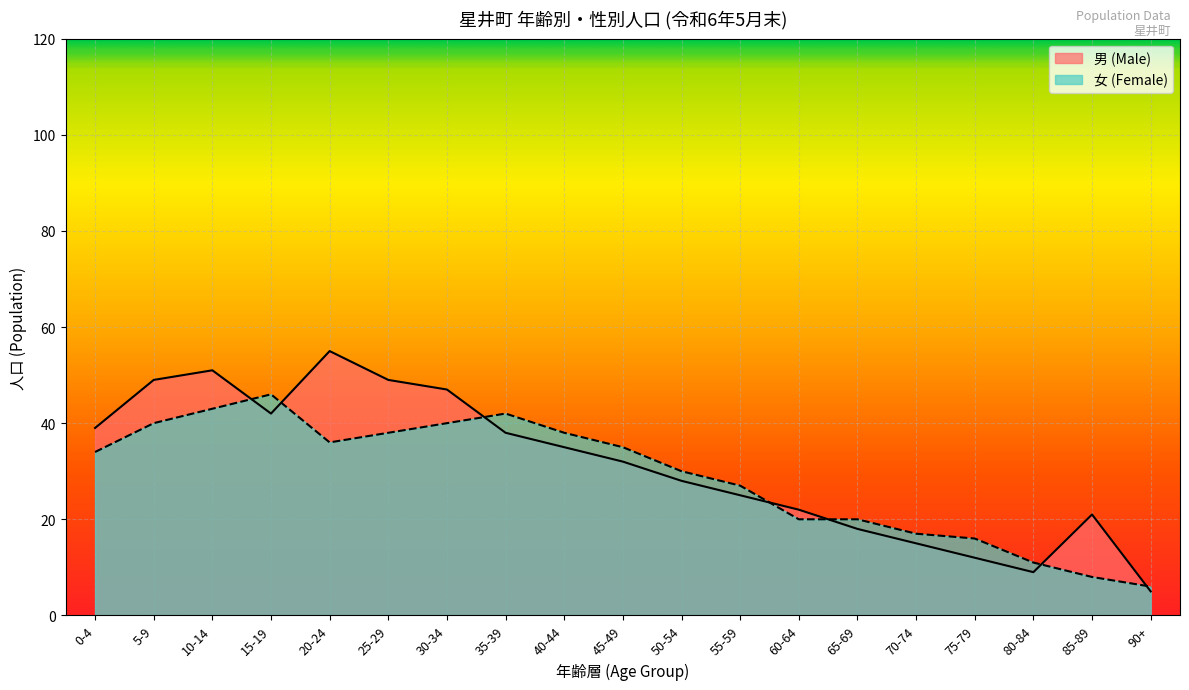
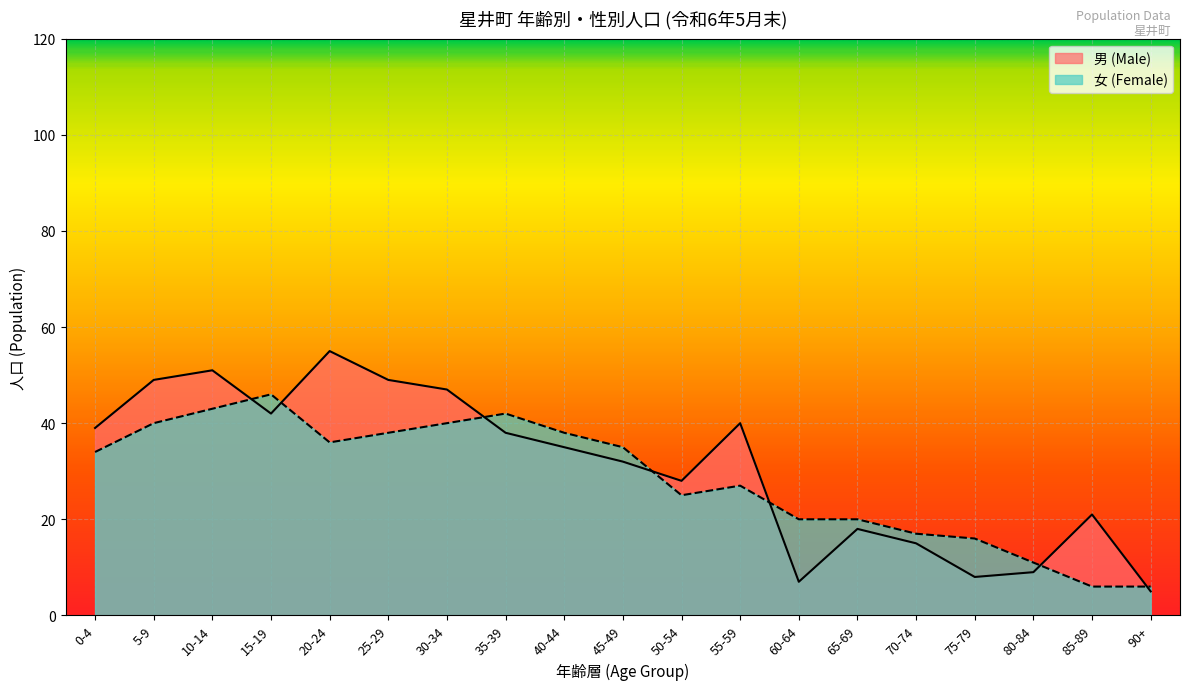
女 (Female), 50-54: 30 -> 25
男 (Male), 55-59: 25 -> 40
男 (Male), 60-64: 22 -> 7
男 (Male), 75-79: 12 -> 8
女 (Female), 85-89: 8 -> 6
